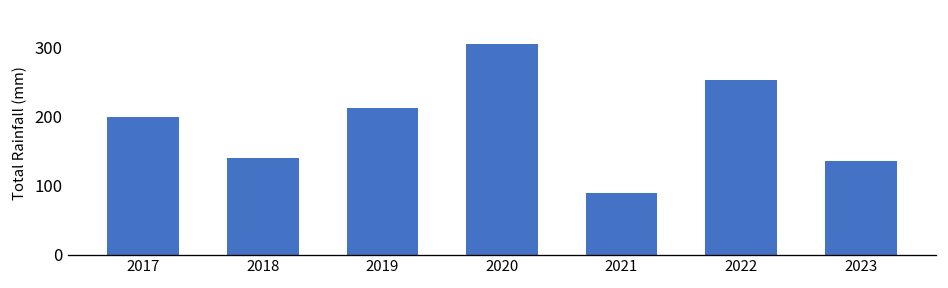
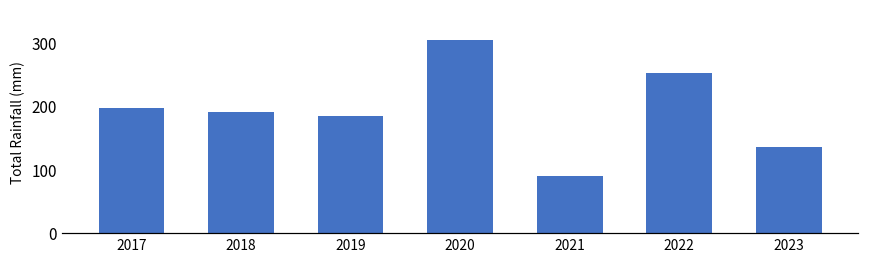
2018: 140 -> 190
2019: 210 -> 190
